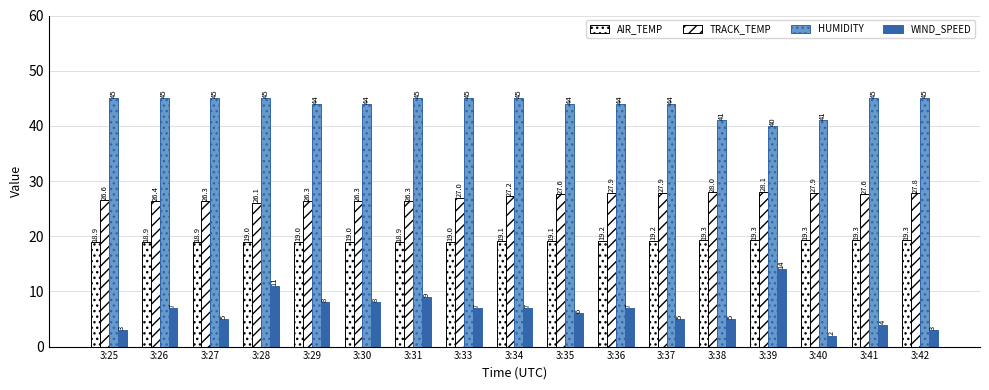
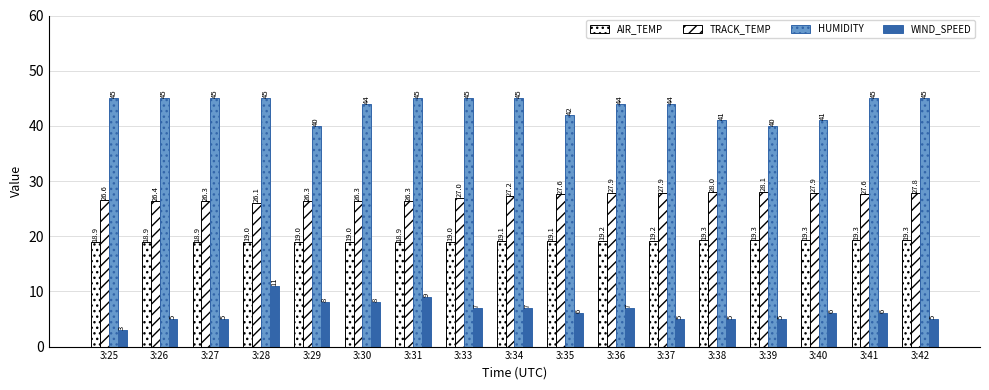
WIND_SPEED, 3:26: 7 -> 5
HUMIDITY, 3:29: 44 -> 40
HUMIDITY, 3:35: 44 -> 42
WIND_SPEED, 3:39: 14 -> 5
WIND_SPEED, 3:40: 2 -> 6
WIND_SPEED, 3:41: 4 -> 6
WIND_SPEED, 3:42: 3 -> 5
